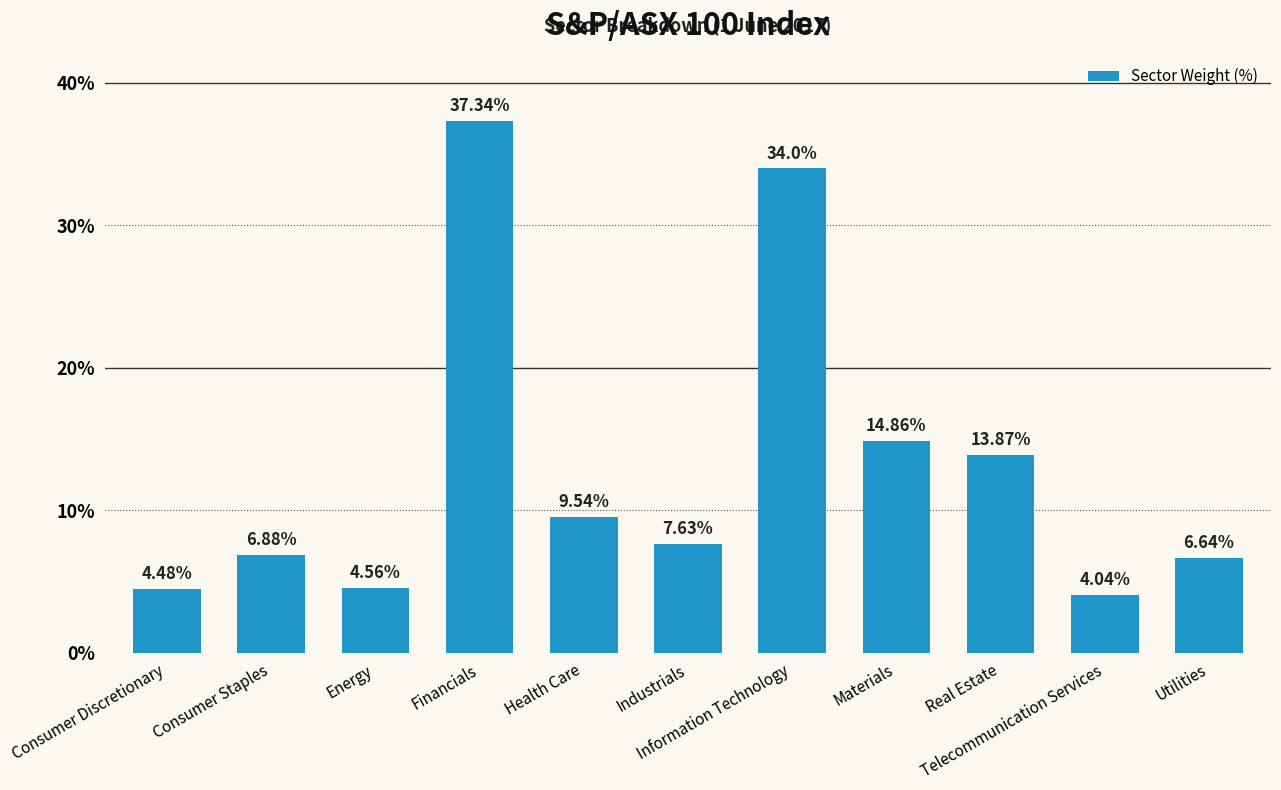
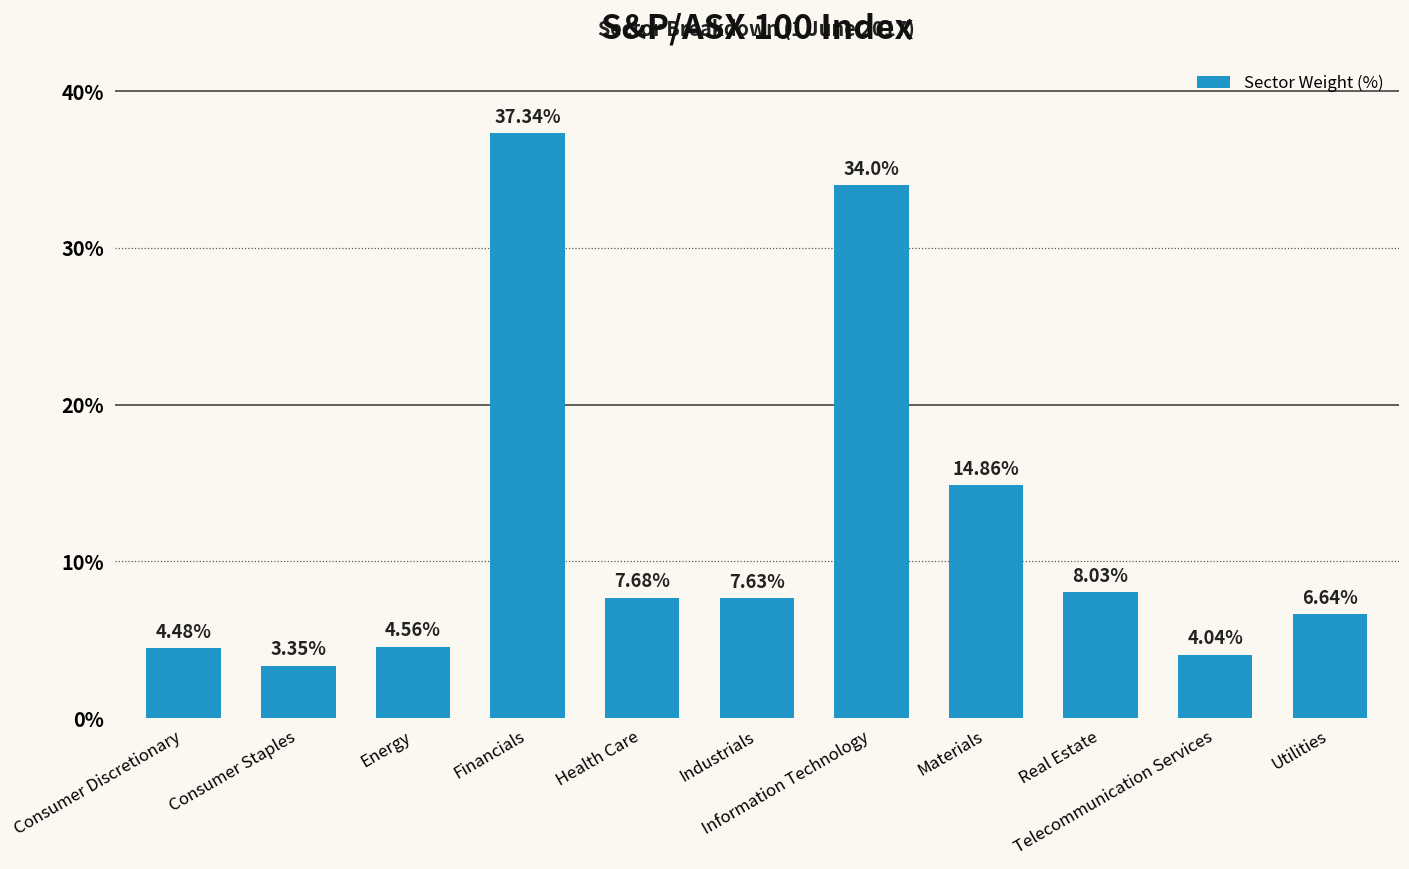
Consumer Staples: 6.88% -> 3.35%
Health Care: 9.54% -> 7.68%
Real Estate: 13.87% -> 8.03%
